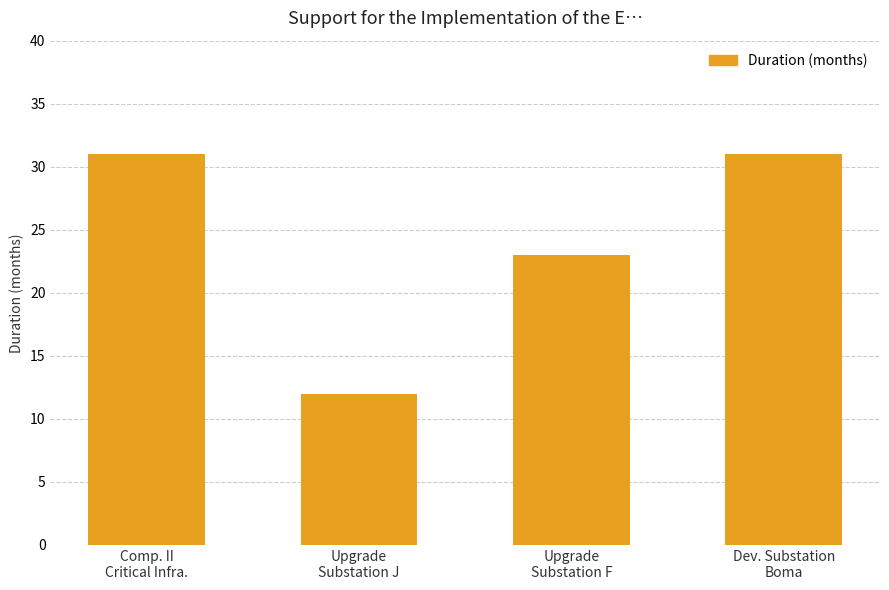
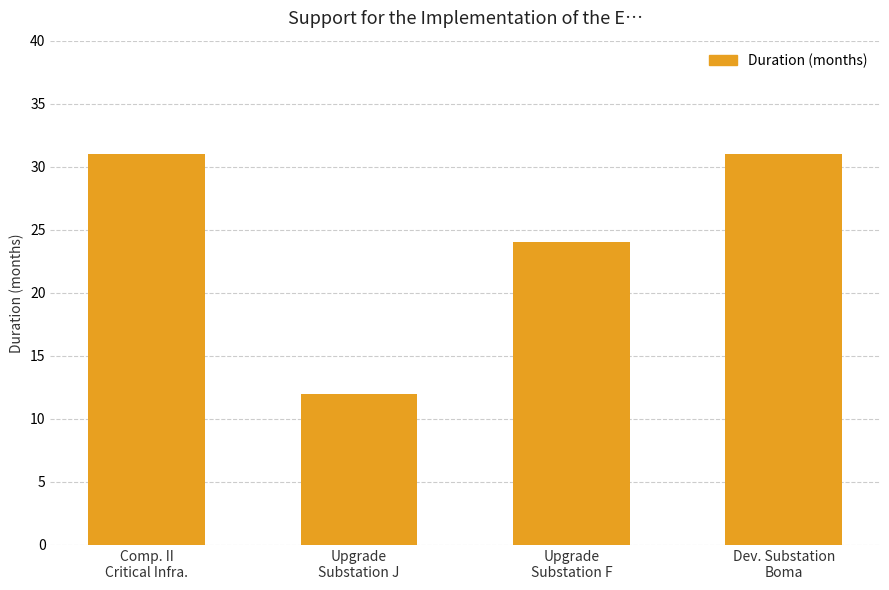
Upgrade Substation F: 23 -> 24
